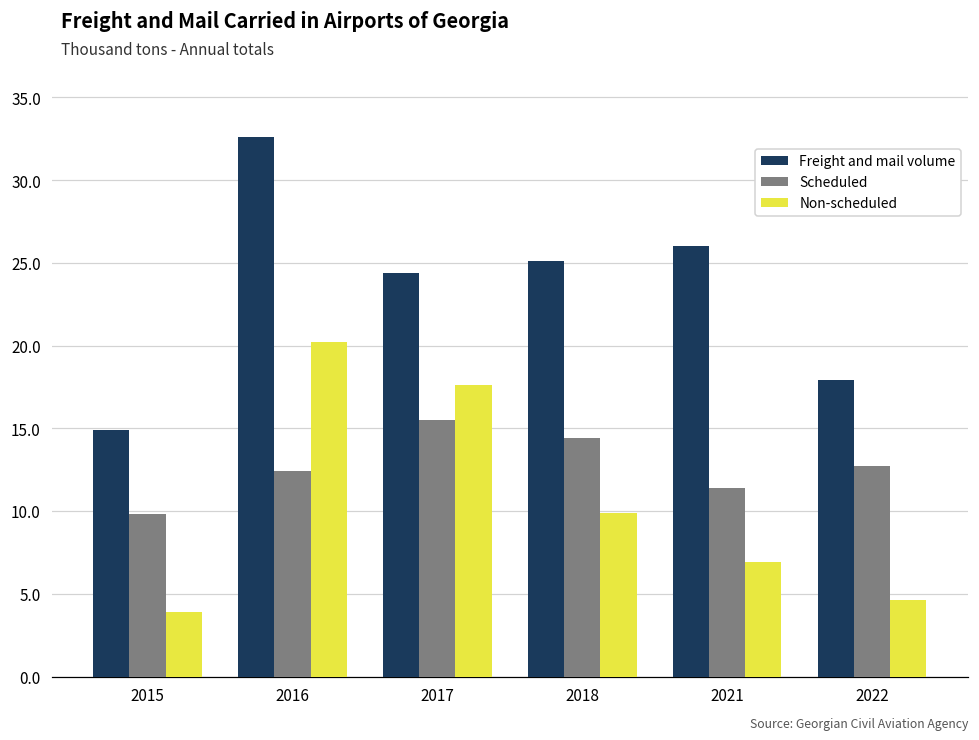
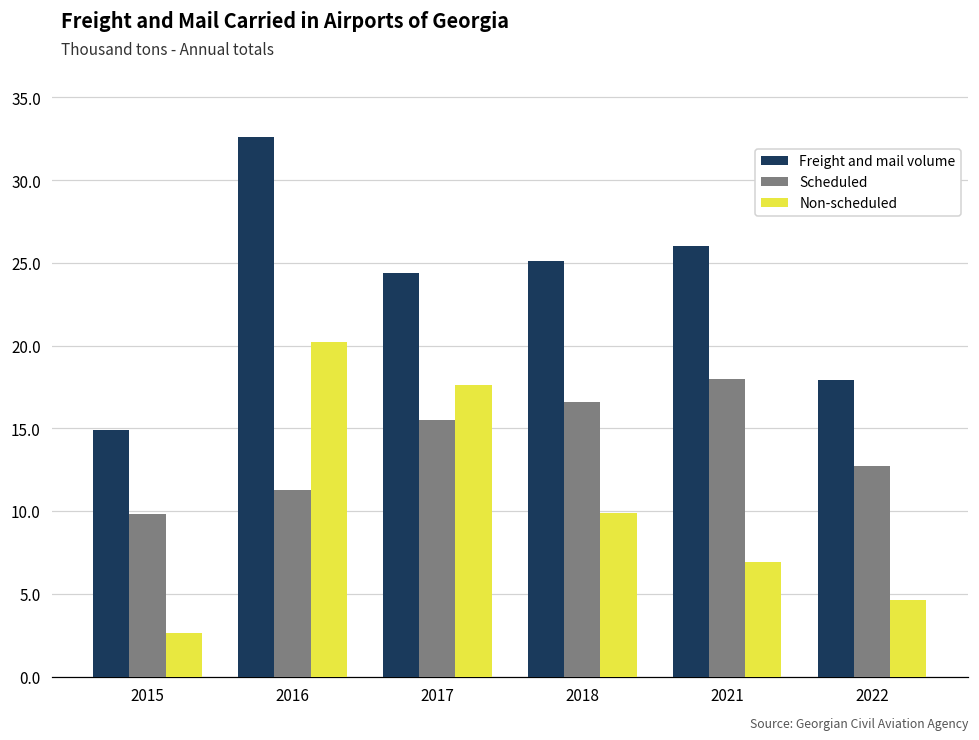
Non-scheduled, 2015: 3.9 -> 2.6
Scheduled, 2016: 12.4 -> 11.3
Scheduled, 2018: 14.4 -> 16.6
Scheduled, 2021: 11.4 -> 18.0
